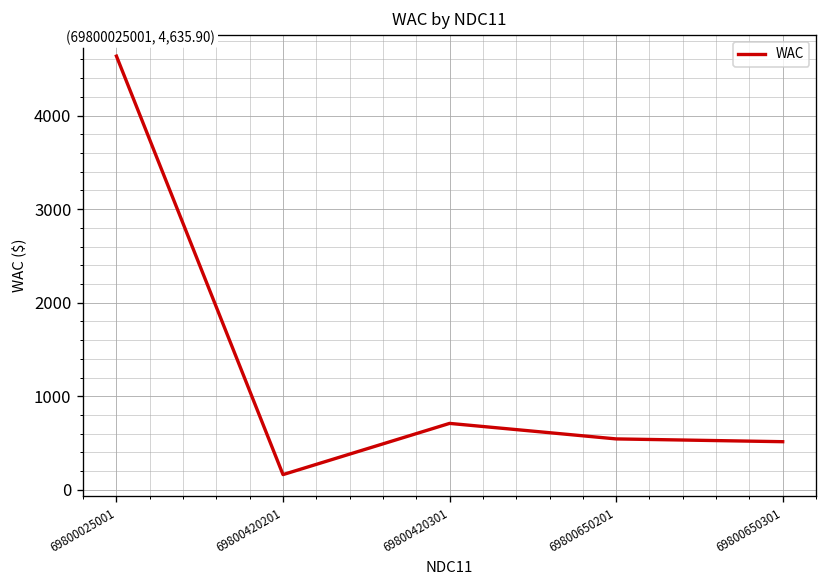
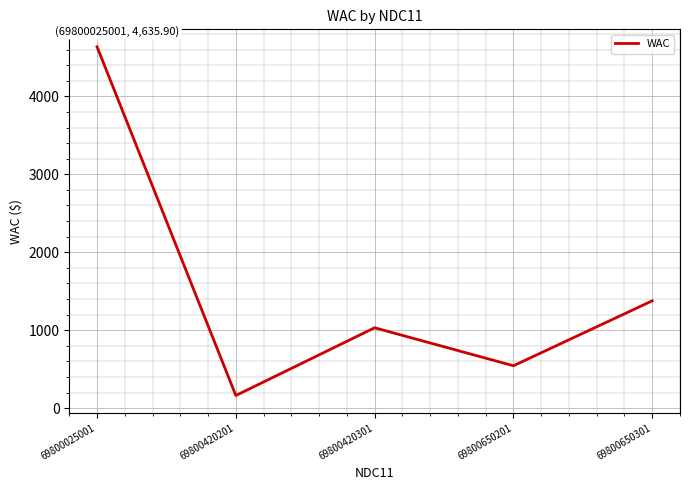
69800420301: 700 -> 1000
69800650301: 500 -> 1400
